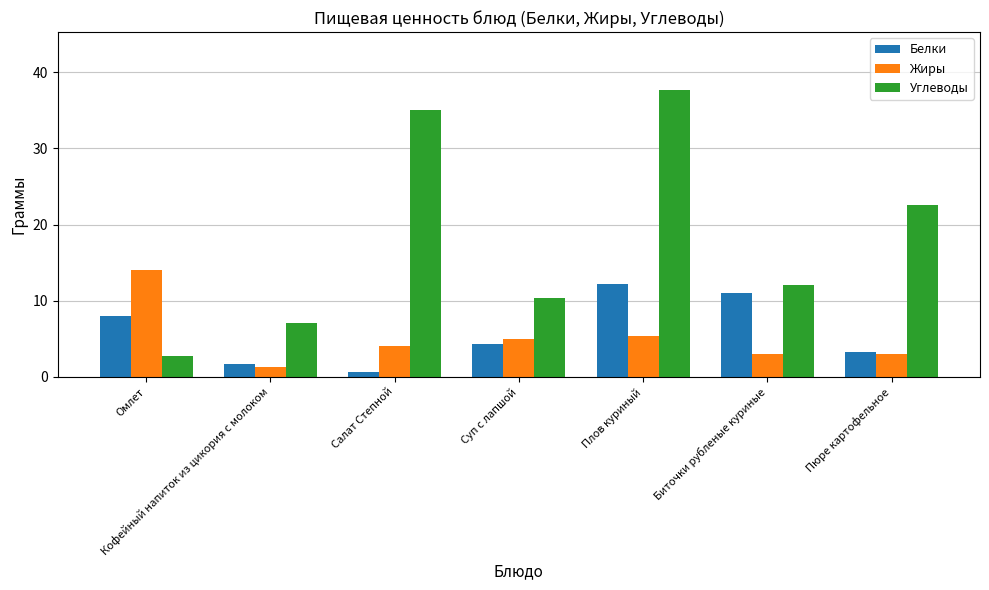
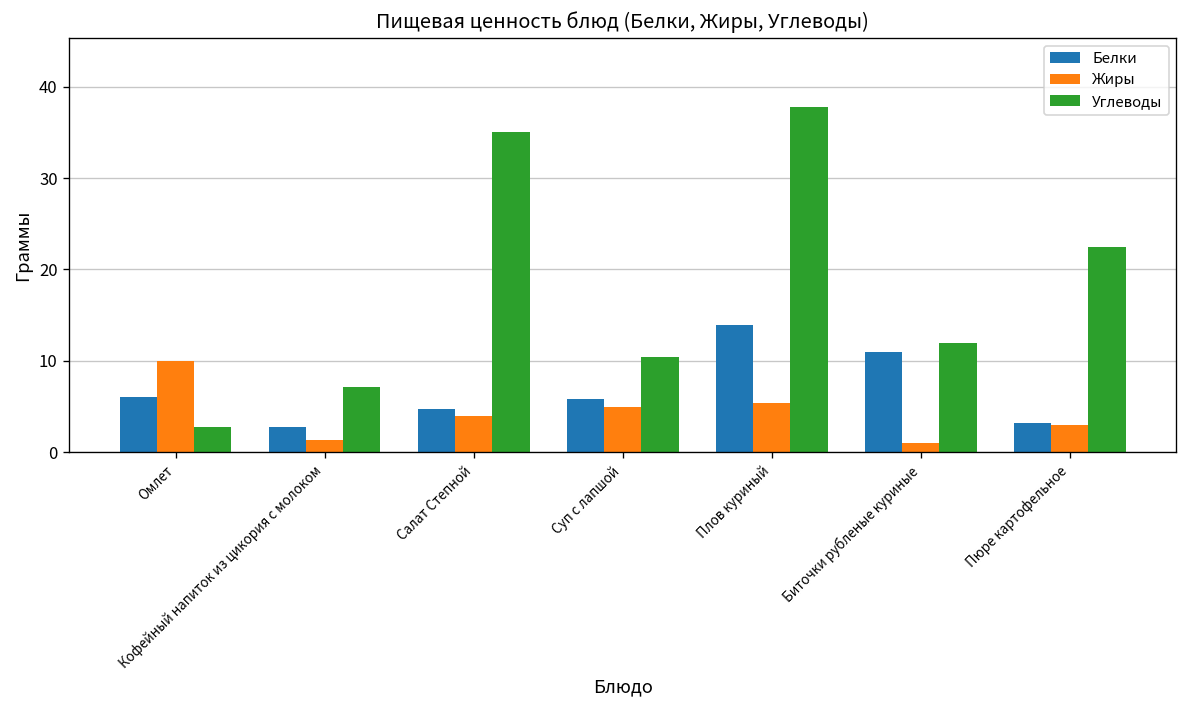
Белки, Омлет: 8 -> 6
Жиры, Омлет: 14 -> 10
Белки, Кофейный напиток из цикория с молоком: 2 -> 3
Белки, Салат Степной: 1 -> 5
Белки, Суп с лапшой: 4 -> 6
Белки, Плов куриный: 12 -> 14
Жиры, Биточки рубленые куриные: 3 -> 1
